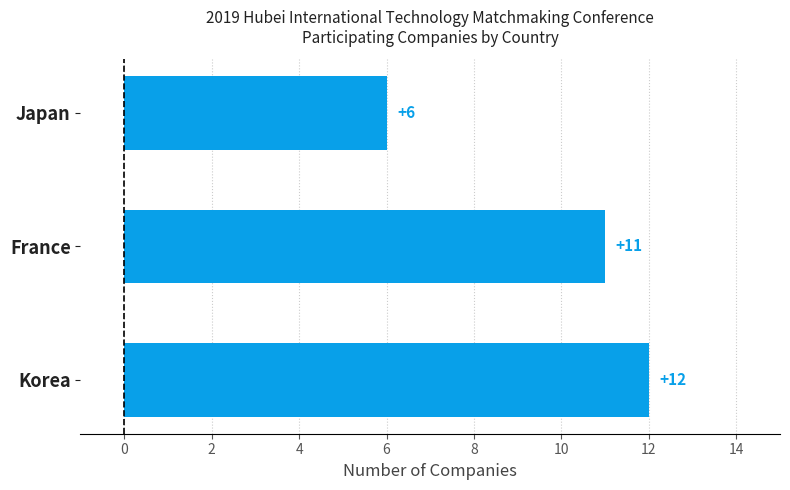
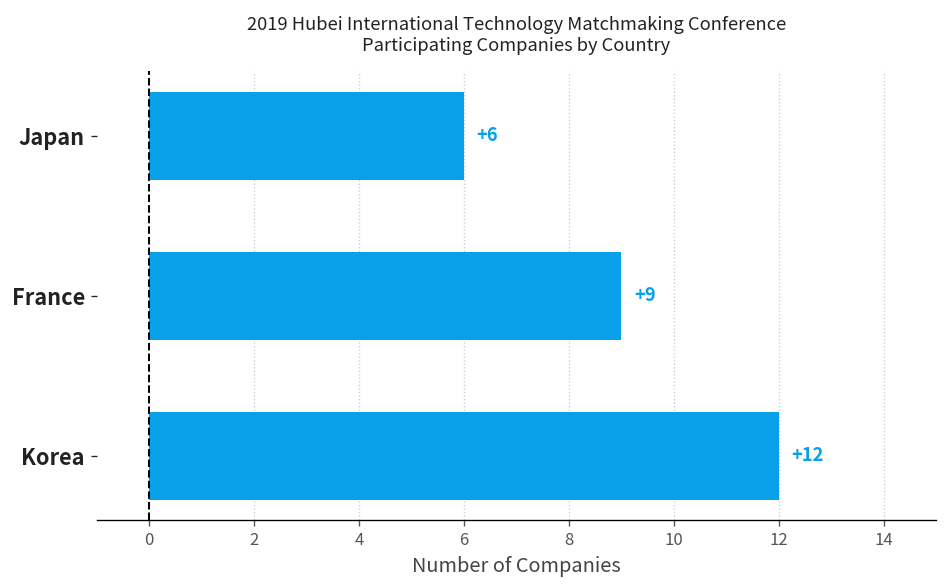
France: +11 -> +9
